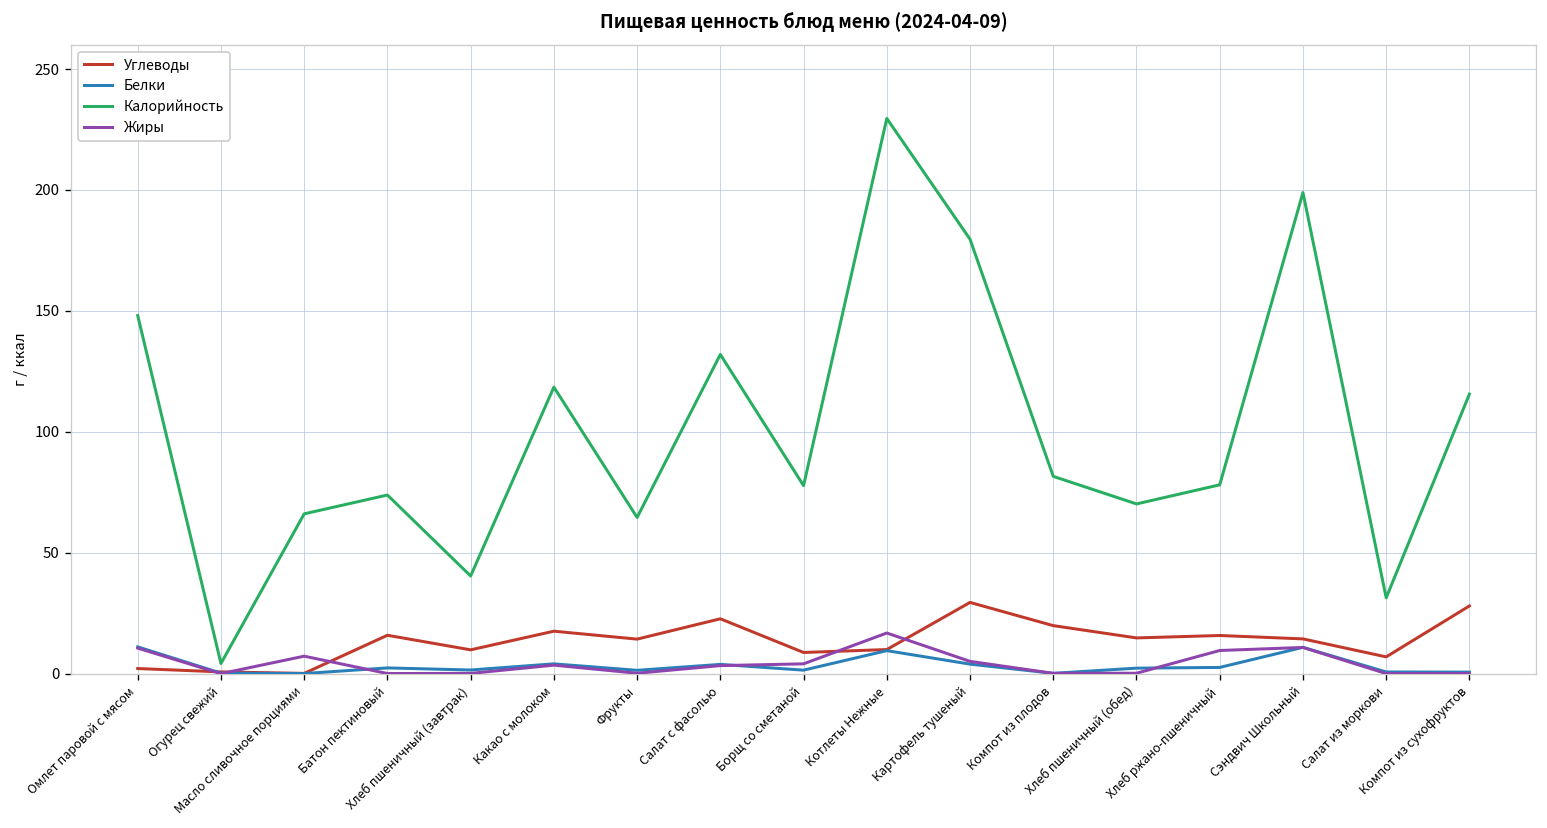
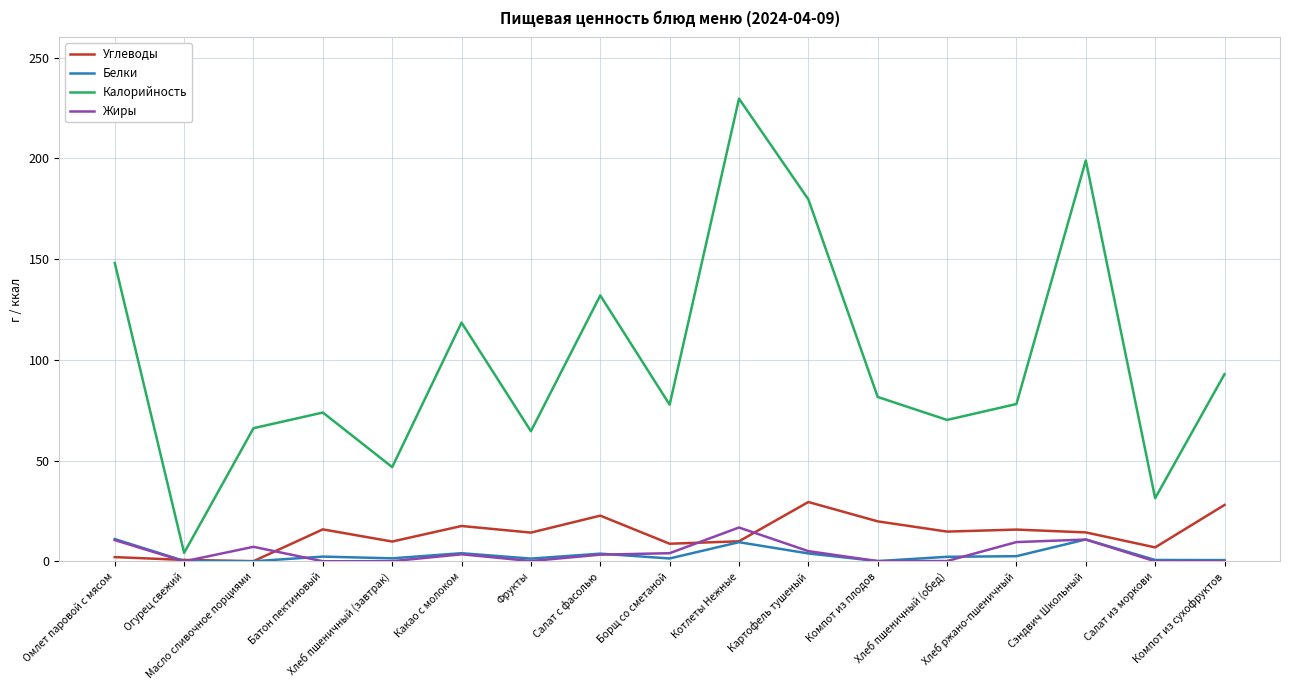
Калорийность, Хлеб пшеничный (завтрак): 40 -> 47
Калорийность, Компот из сухофруктов: 116 -> 93
